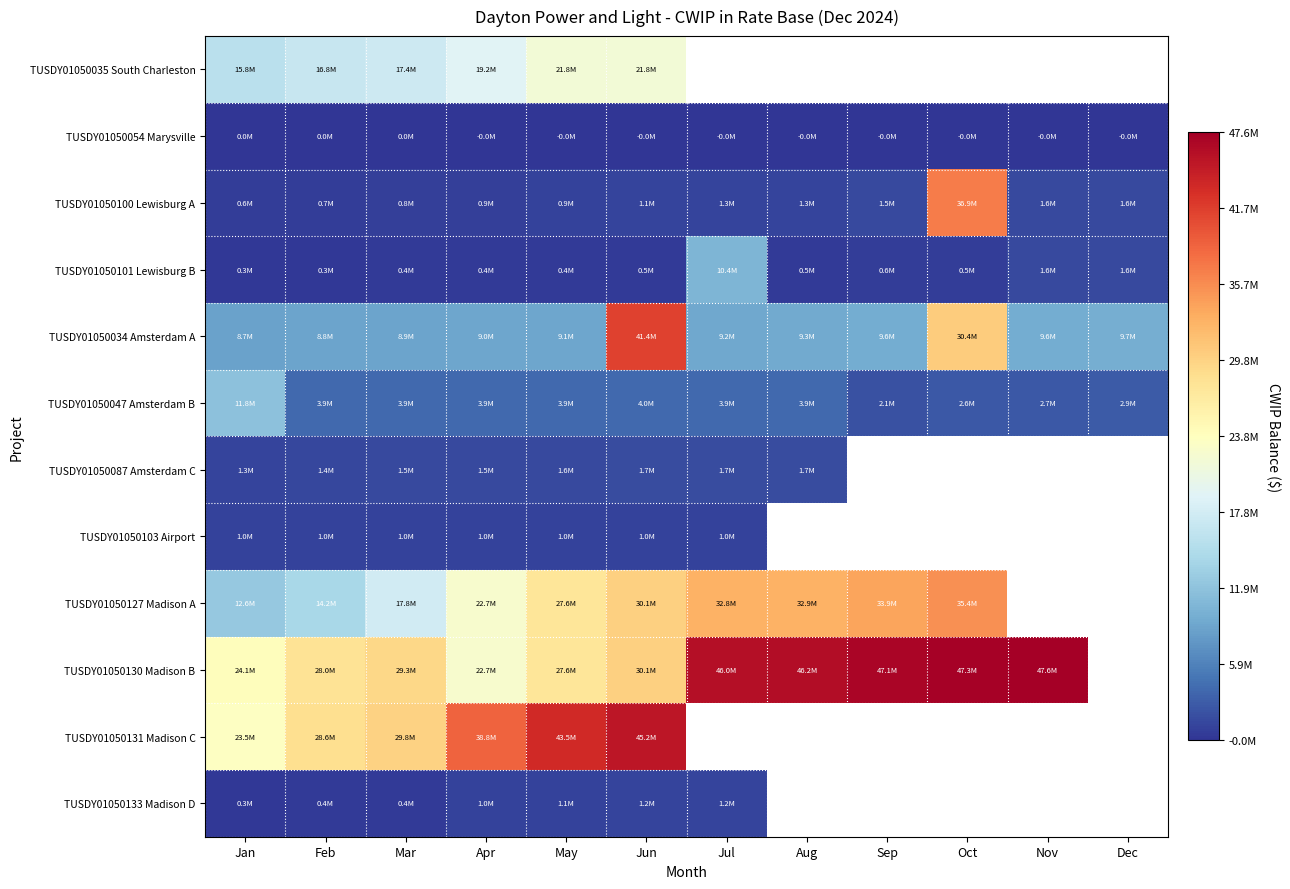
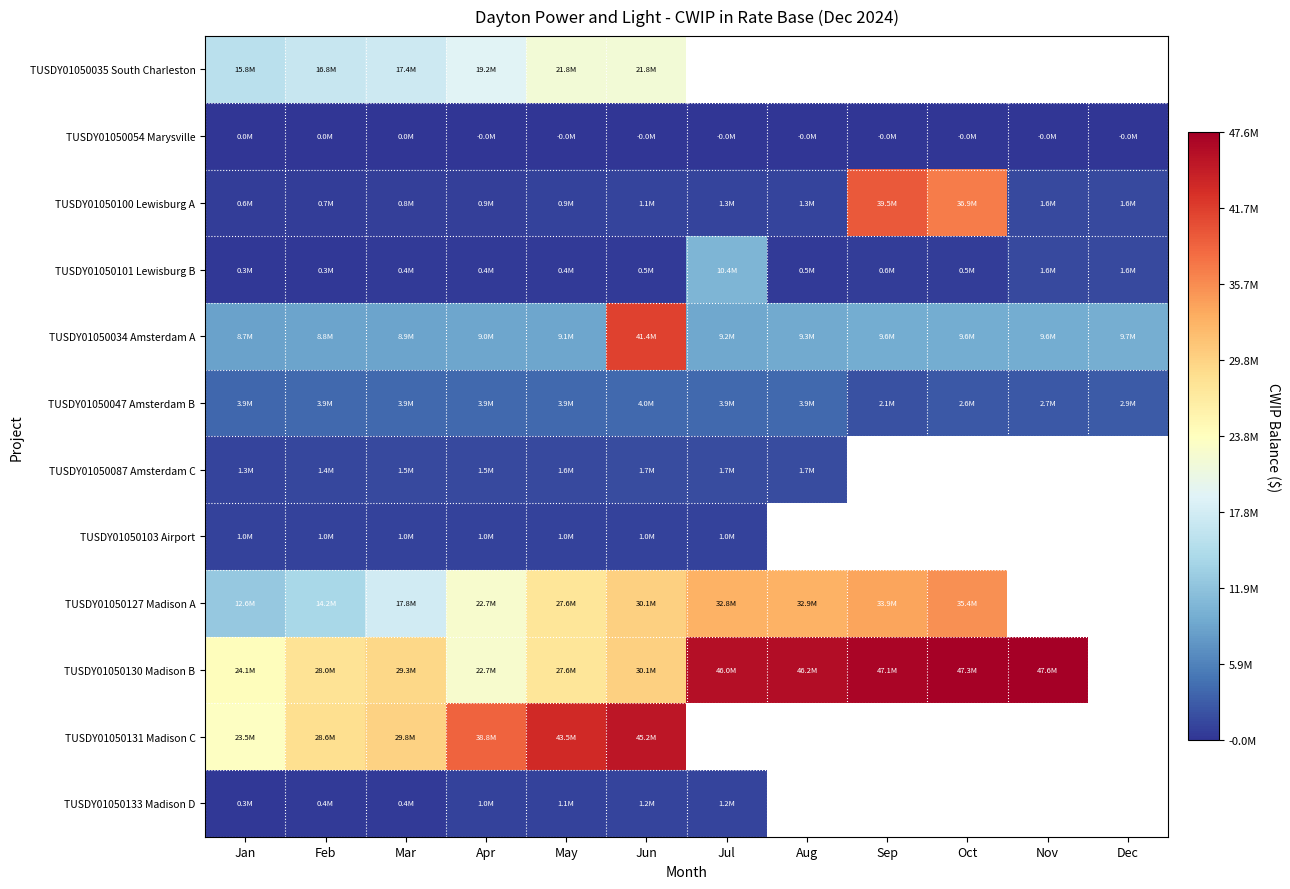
TUSDY01050100 Lewisburg A, Sep: 1.5M -> 39.5M
TUSDY01050034 Amsterdam A, Oct: 30.4M -> 9.6M
TUSDY01050047 Amsterdam B, Jan: 11.8M -> 3.9M
